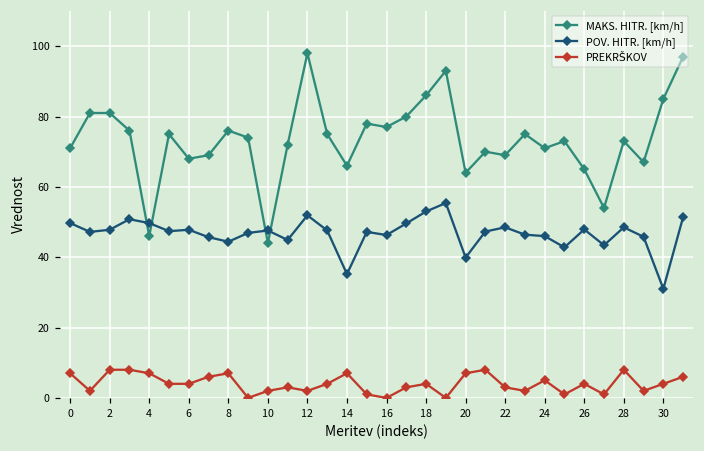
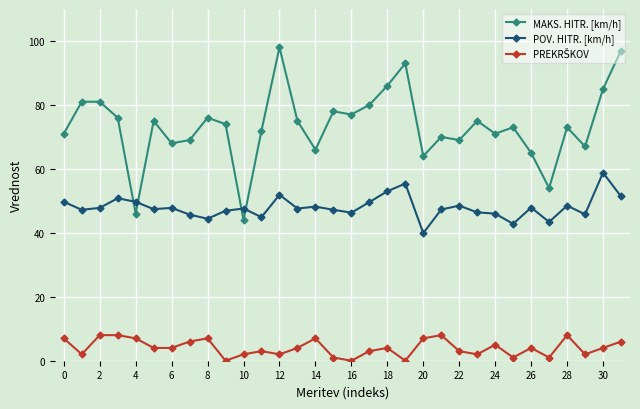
POV. HITR. [km/h], 14: 35 -> 48
POV. HITR. [km/h], 30: 31 -> 59
